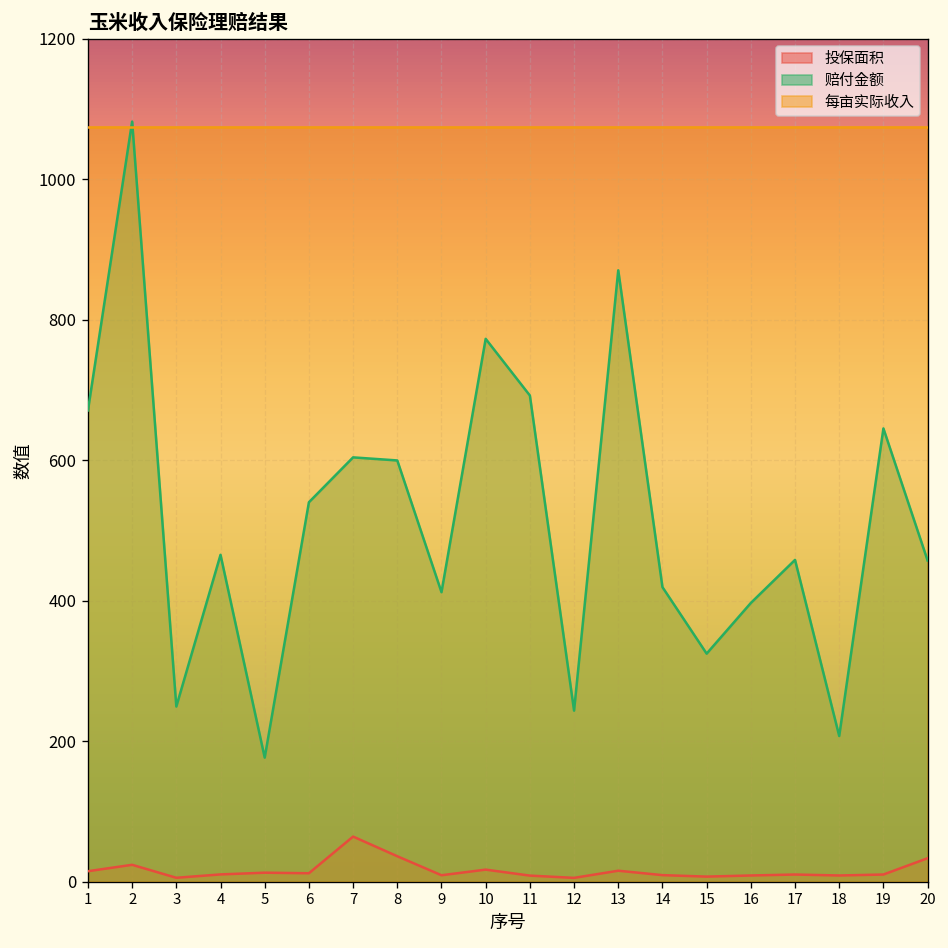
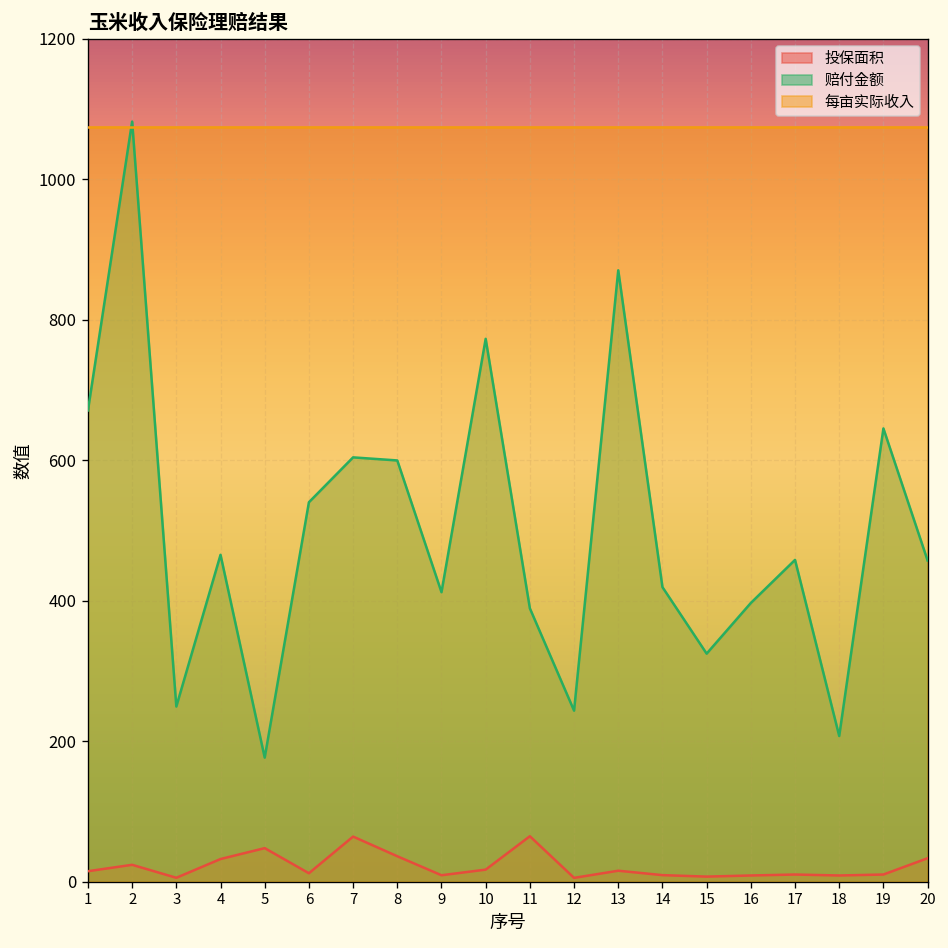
投保面积, 4: 10 -> 30
投保面积, 5: 10 -> 50
投保面积, 11: 10 -> 60
赔付金额, 11: 690 -> 390
